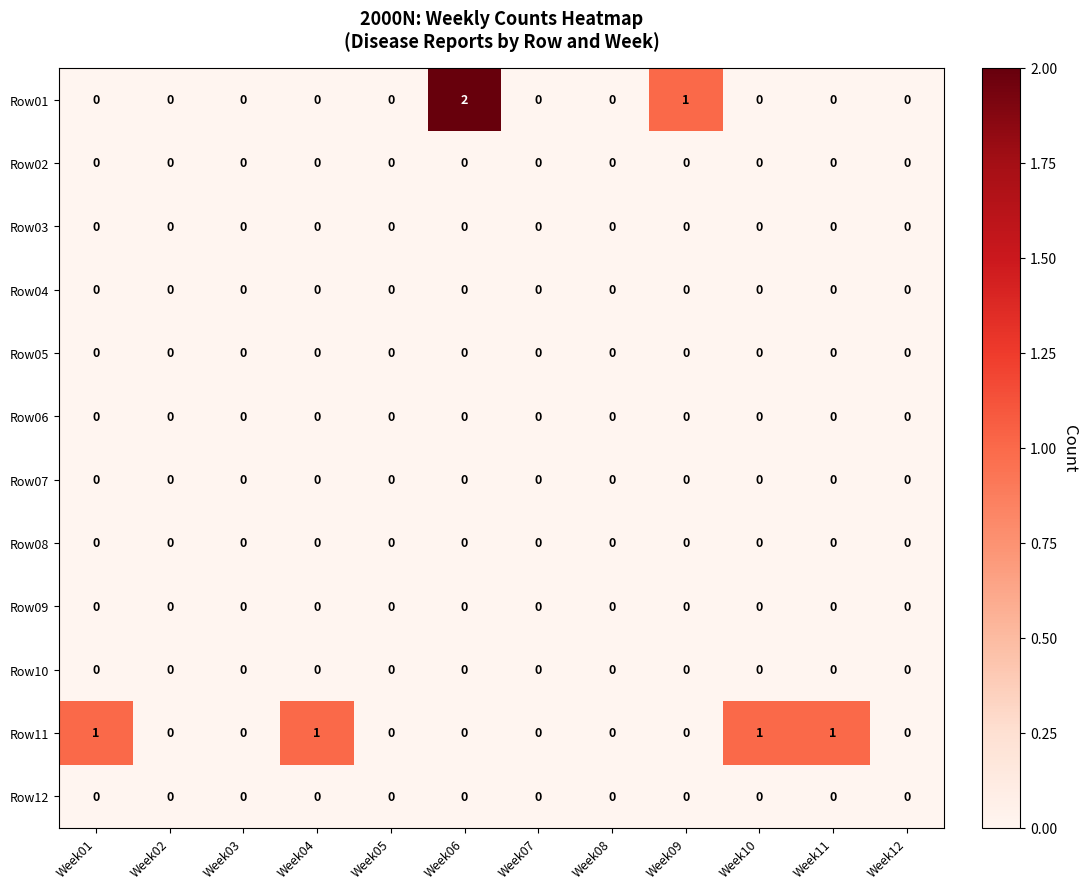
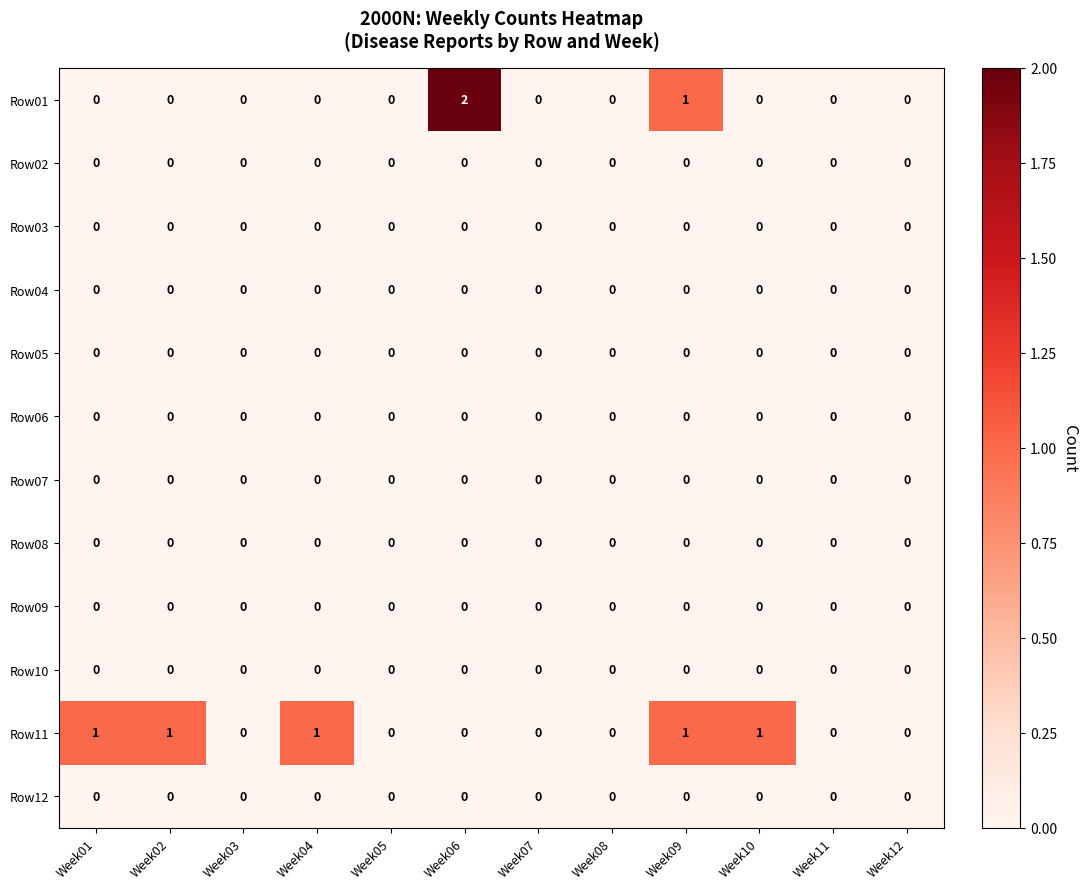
Row11, Week02: 0 -> 1
Row11, Week09: 0 -> 1
Row11, Week11: 1 -> 0
